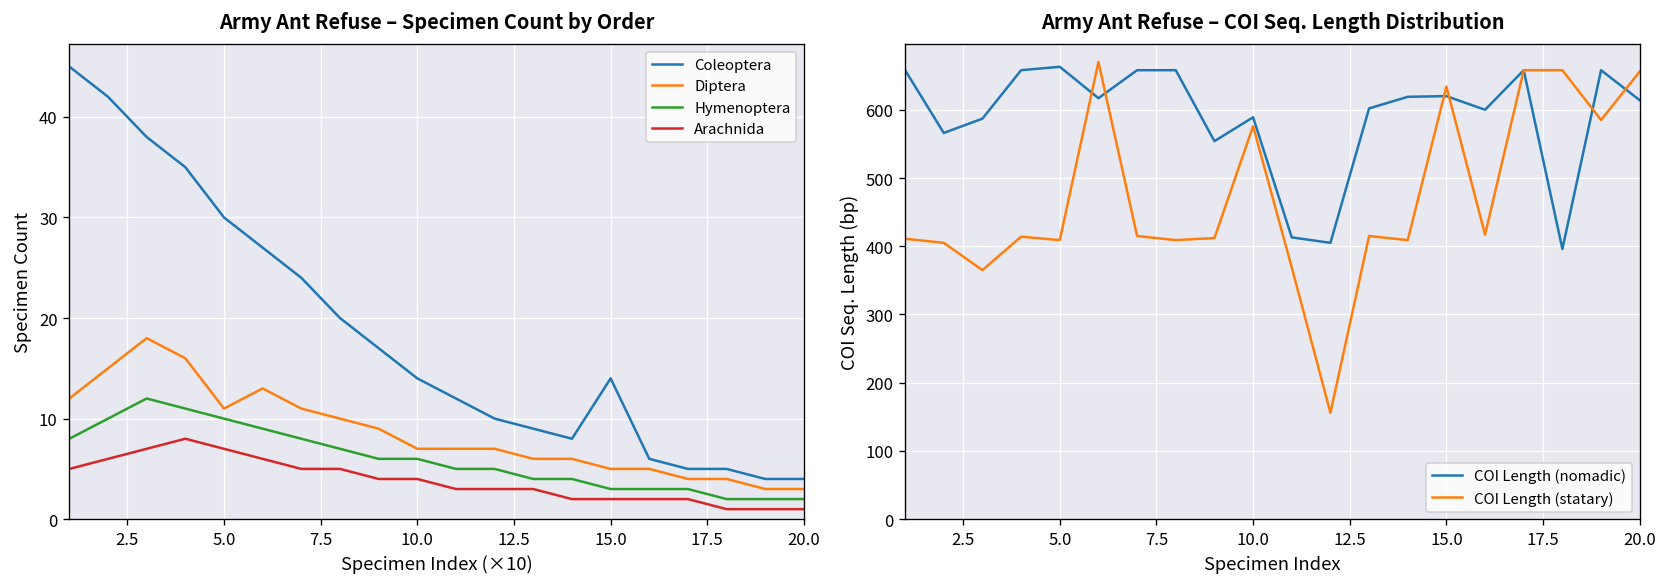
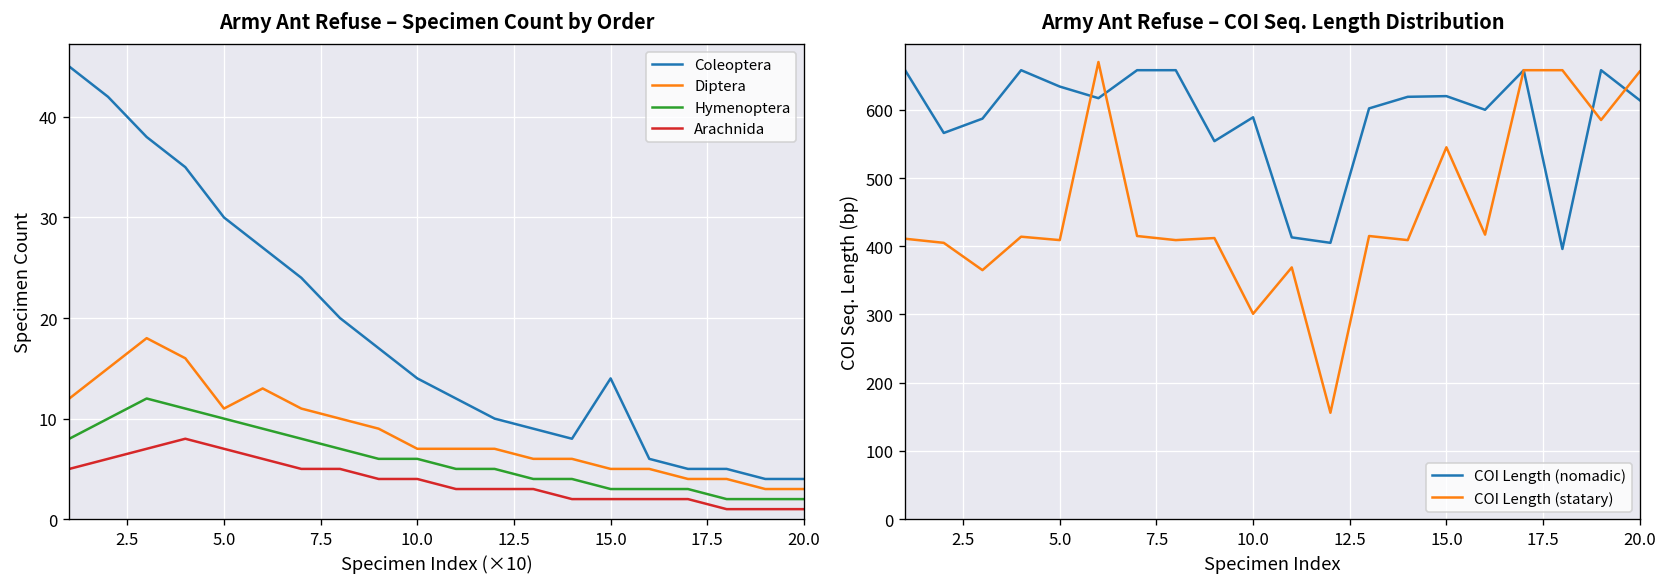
Army Ant Refuse – COI Seq. Length Distribution, COI Length (nomadic), 5.0: 660 -> 630
Army Ant Refuse – COI Seq. Length Distribution, COI Length (statary), 10.0: 580 -> 300
Army Ant Refuse – COI Seq. Length Distribution, COI Length (statary), 15.0: 630 -> 550
